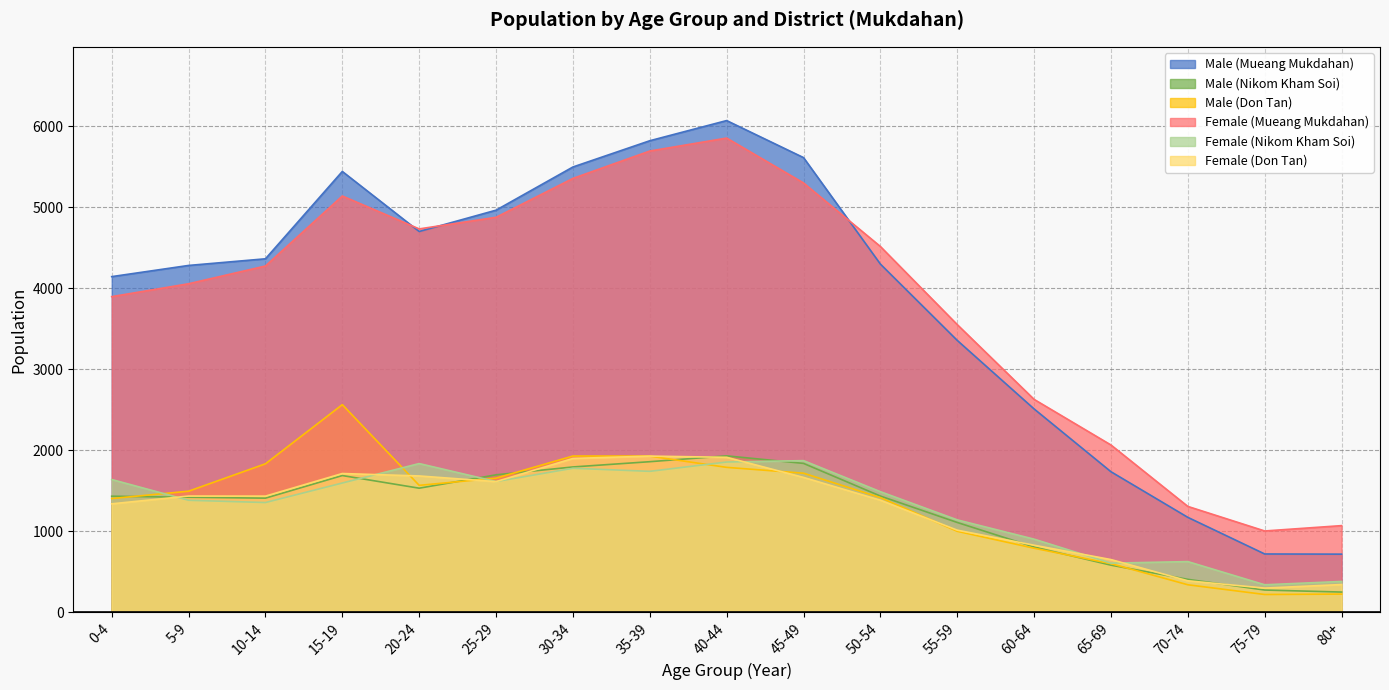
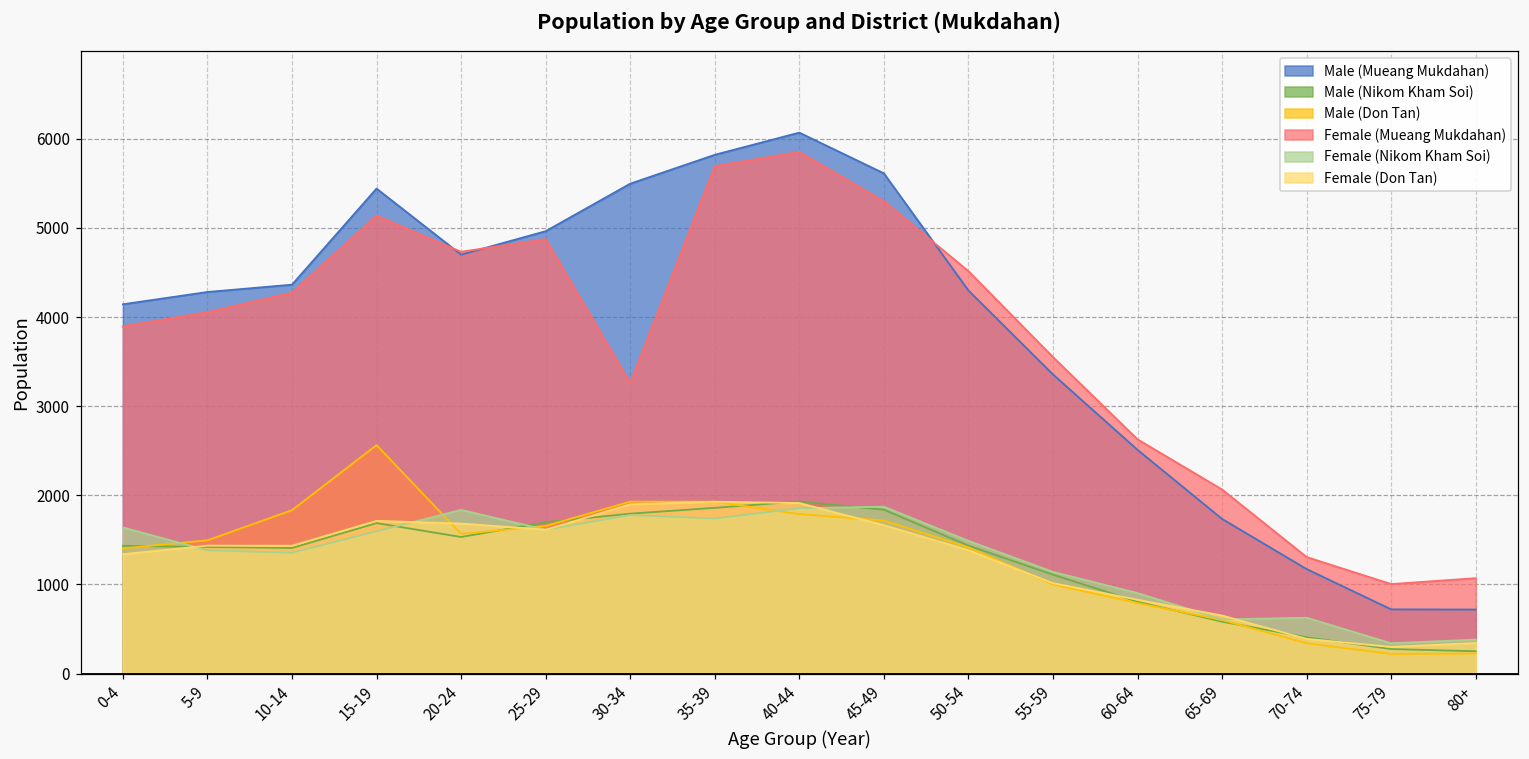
Female (Mueang Mukdahan), 30-34: 5400 -> 3300
